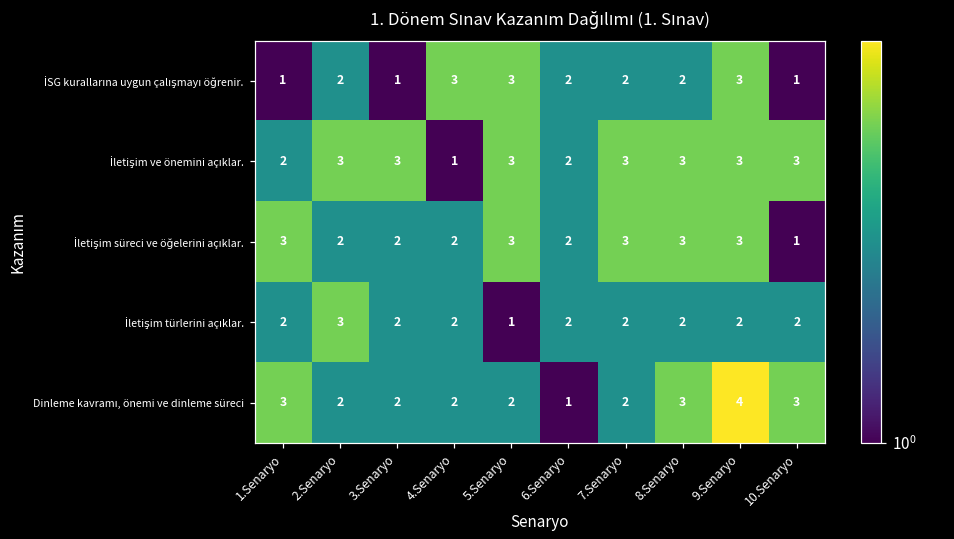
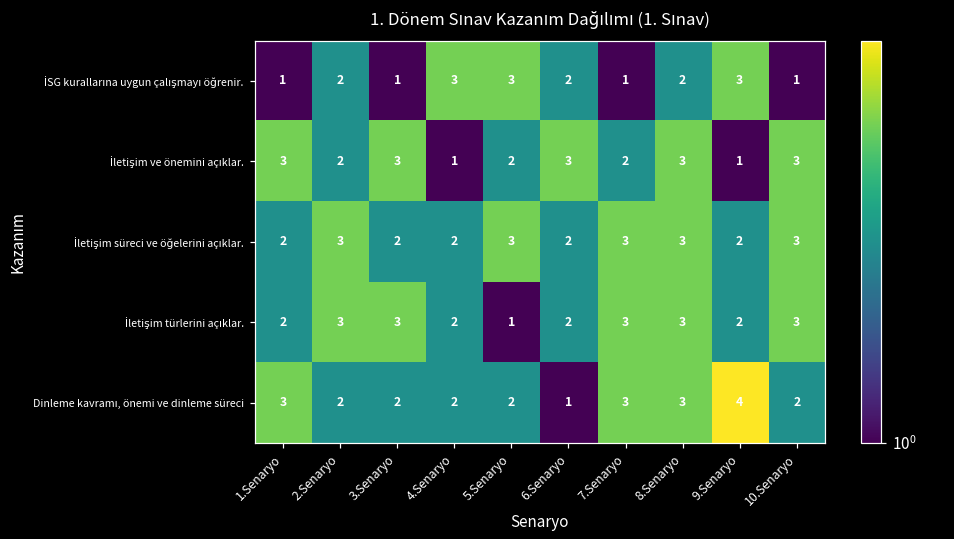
İSG kurallarına uygun çalışmayı öğrenir., 7.Senaryo: 2 -> 1
İletişim ve önemini açıklar., 1.Senaryo: 2 -> 3
İletişim ve önemini açıklar., 2.Senaryo: 3 -> 2
İletişim ve önemini açıklar., 5.Senaryo: 3 -> 2
İletişim ve önemini açıklar., 6.Senaryo: 2 -> 3
İletişim ve önemini açıklar., 7.Senaryo: 3 -> 2
İletişim ve önemini açıklar., 9.Senaryo: 3 -> 1
İletişim süreci ve öğelerini açıklar., 1.Senaryo: 3 -> 2
İletişim süreci ve öğelerini açıklar., 2.Senaryo: 2 -> 3
İletişim süreci ve öğelerini açıklar., 9.Senaryo: 3 -> 2
İletişim süreci ve öğelerini açıklar., 10.Senaryo: 1 -> 3
İletişim türlerini açıklar., 3.Senaryo: 2 -> 3
İletişim türlerini açıklar., 7.Senaryo: 2 -> 3
İletişim türlerini açıklar., 8.Senaryo: 2 -> 3
İletişim türlerini açıklar., 10.Senaryo: 2 -> 3
Dinleme kavramı, önemi ve dinleme süreci, 7.Senaryo: 2 -> 3
Dinleme kavramı, önemi ve dinleme süreci, 10.Senaryo: 3 -> 2
